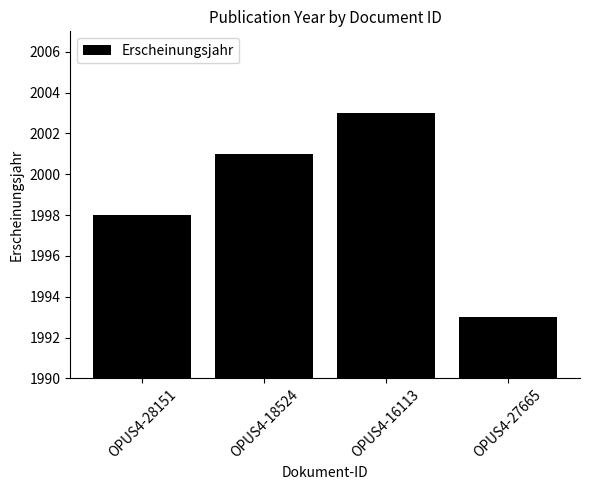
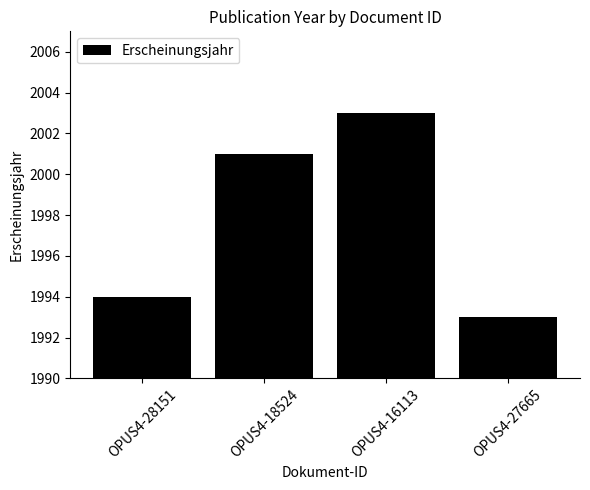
OPUS4-28151: 1998 -> 1994
